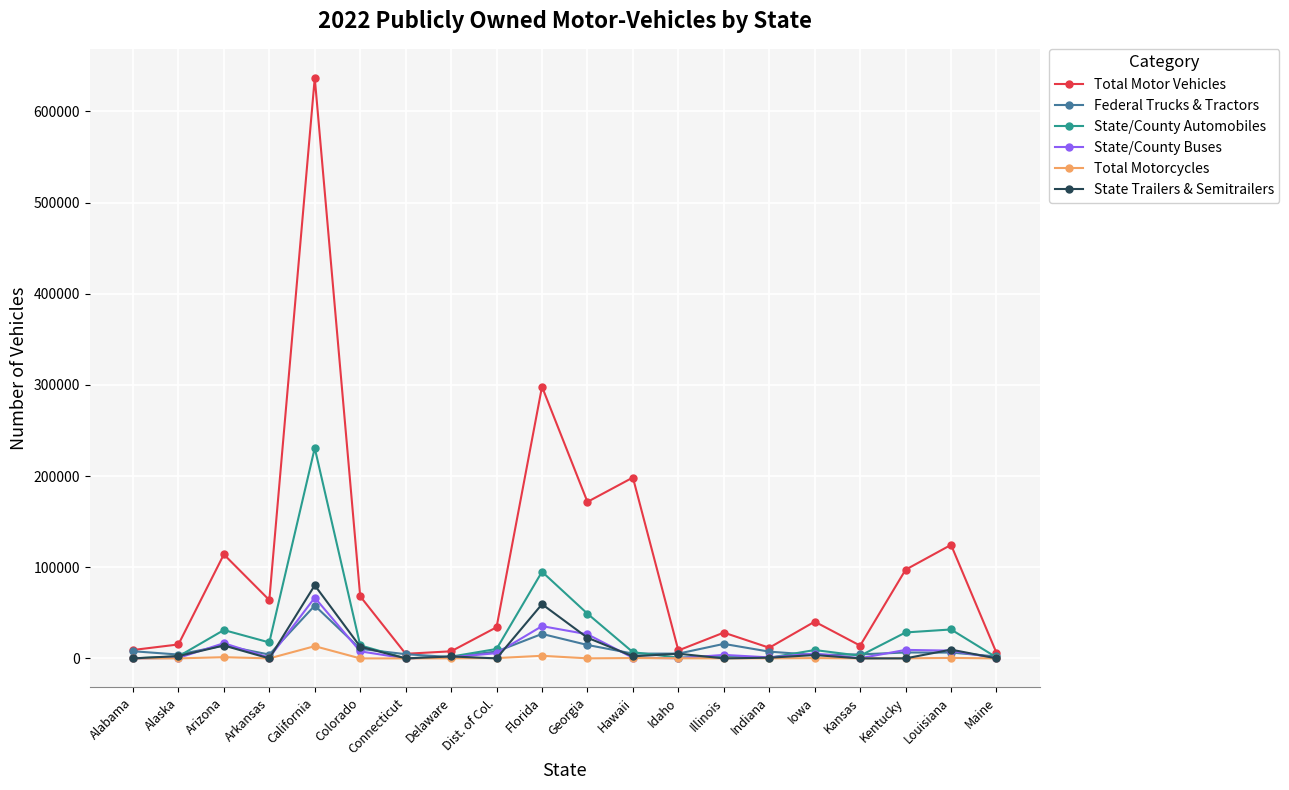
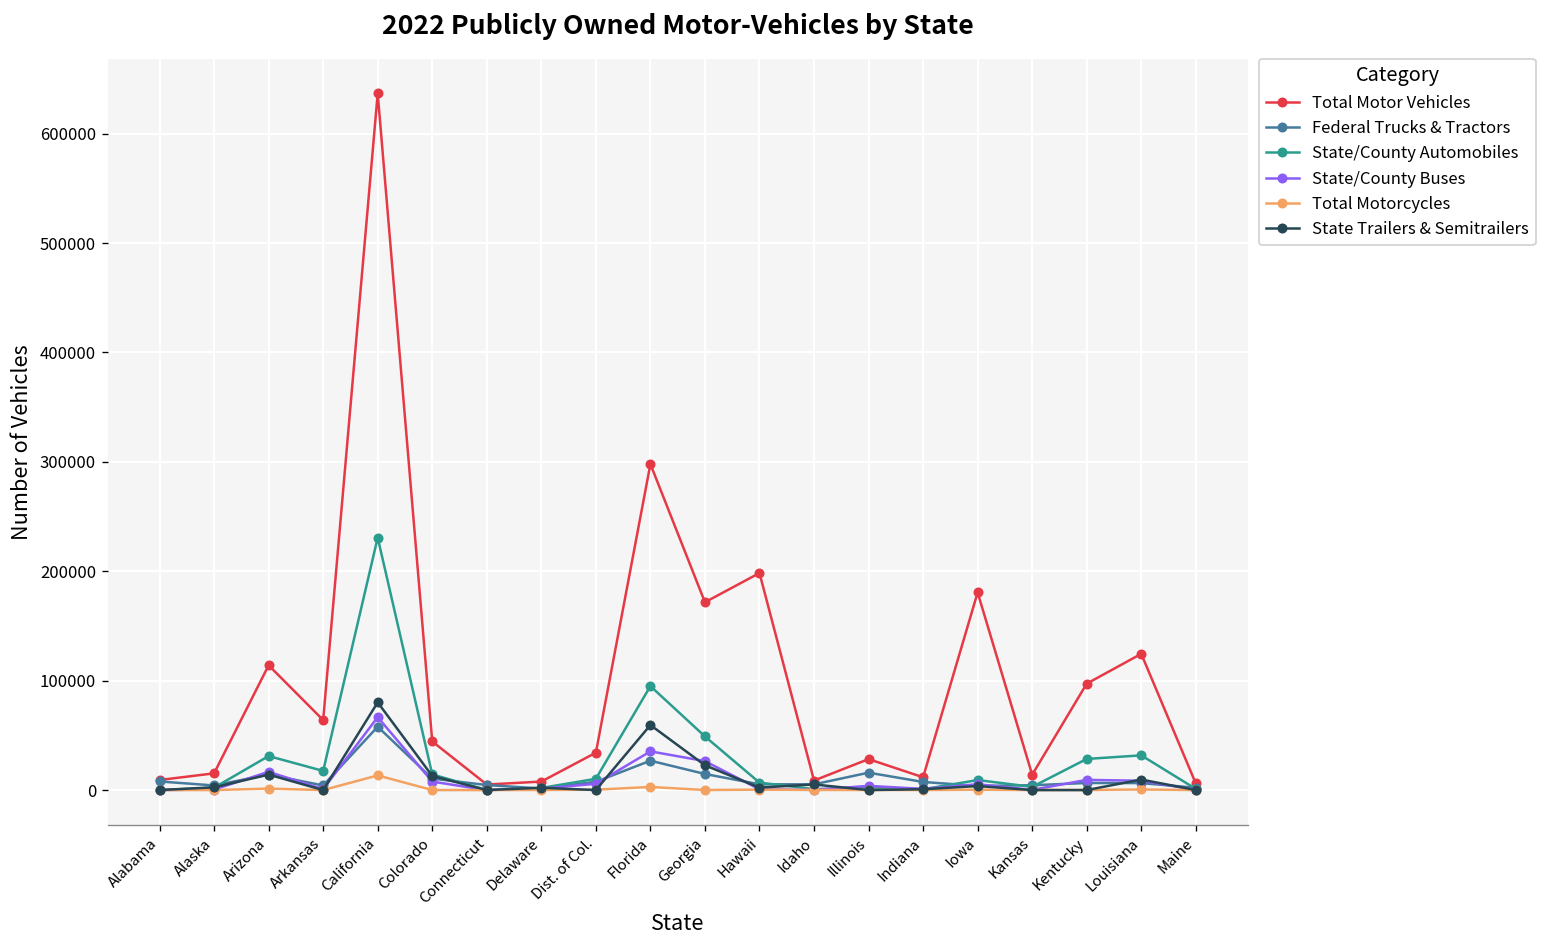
Total Motor Vehicles, Colorado: 70000 -> 40000
Total Motor Vehicles, Iowa: 40000 -> 180000
